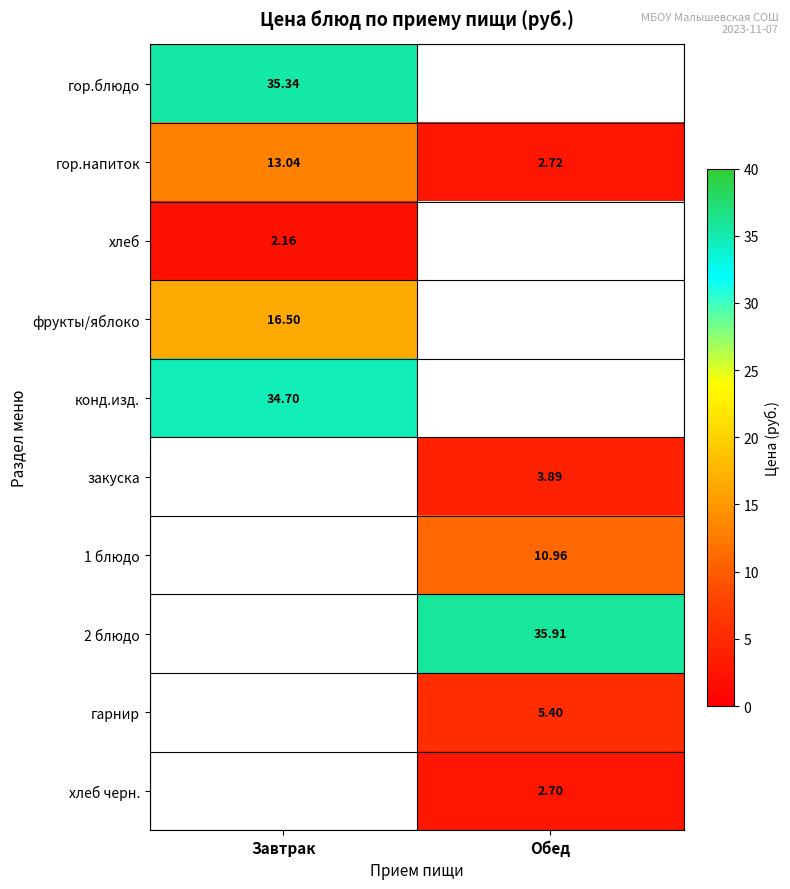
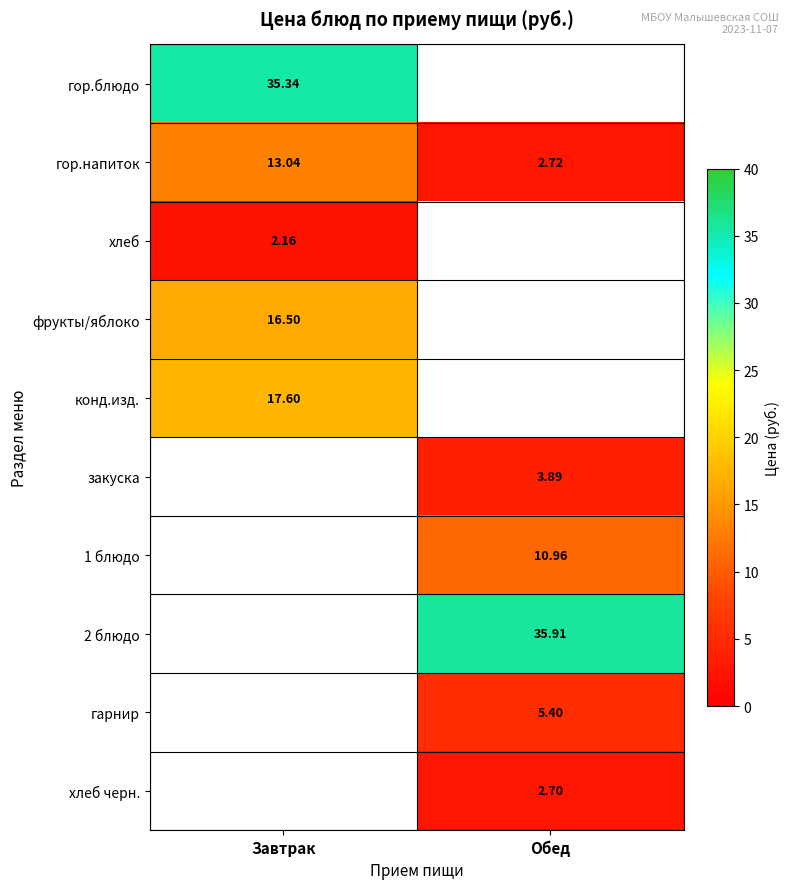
конд.изд., Завтрак: 34.70 -> 17.60
